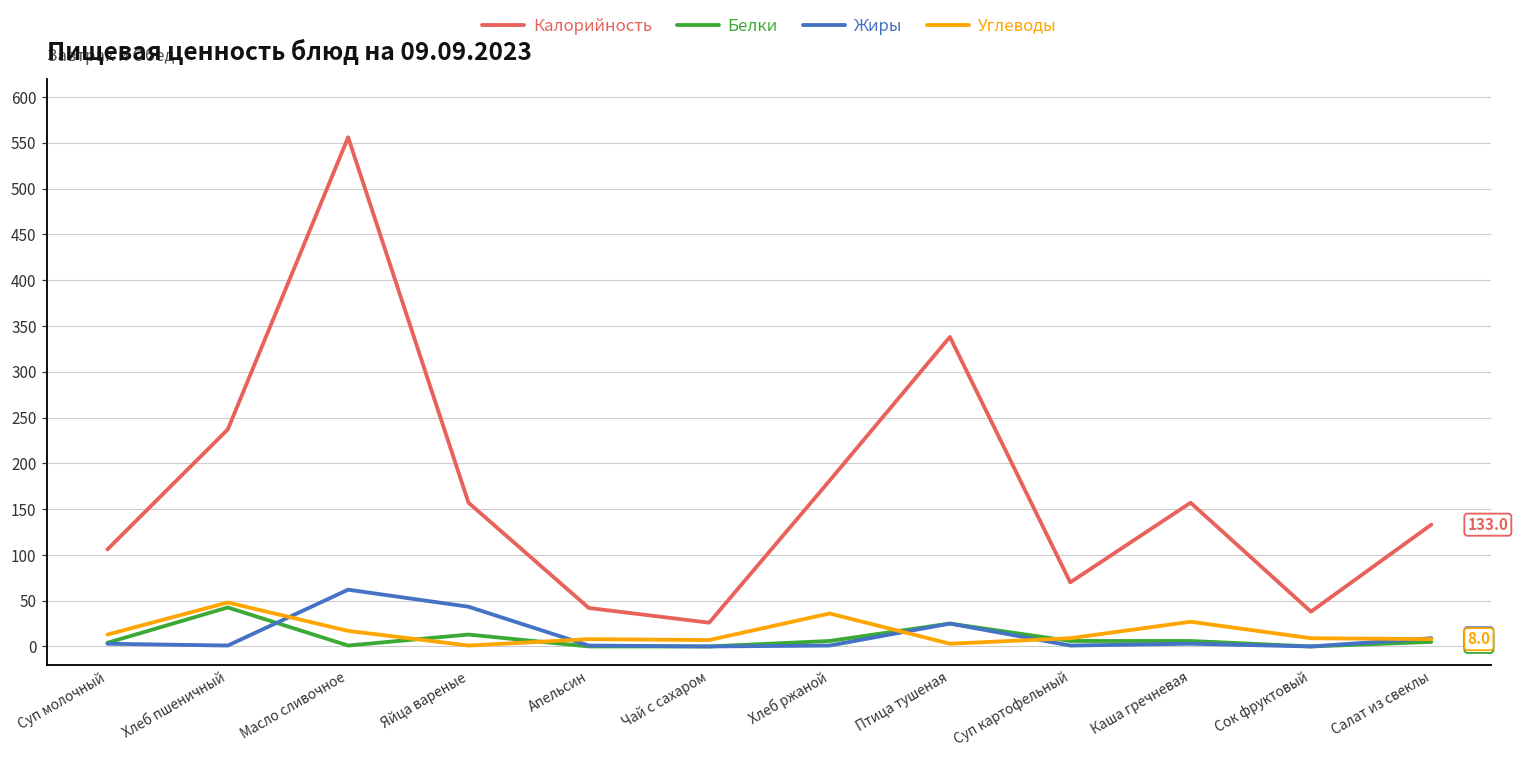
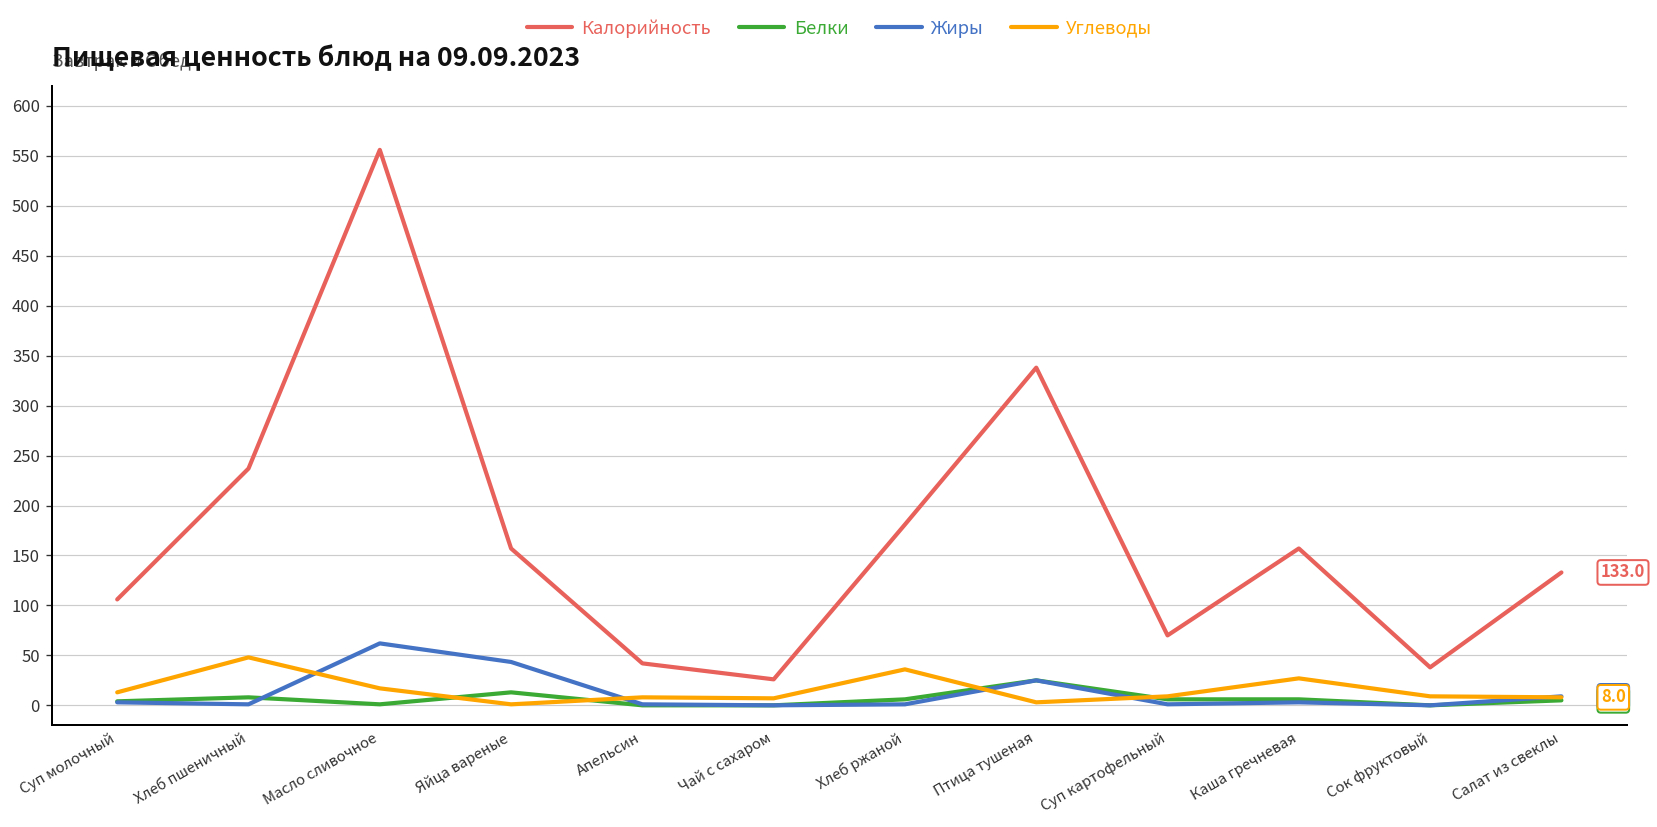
Белки, Хлеб пшеничный: 40 -> 10
